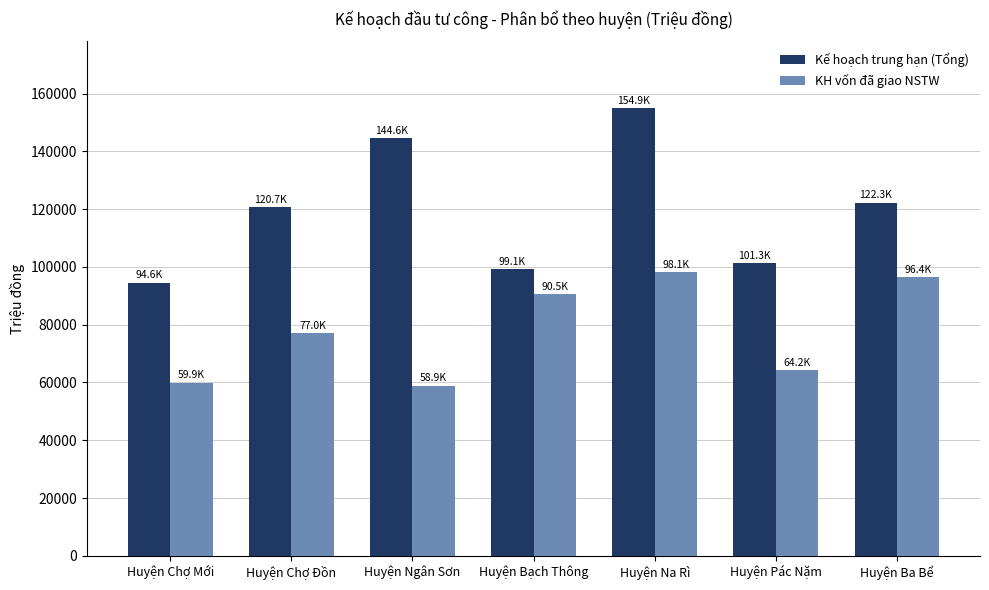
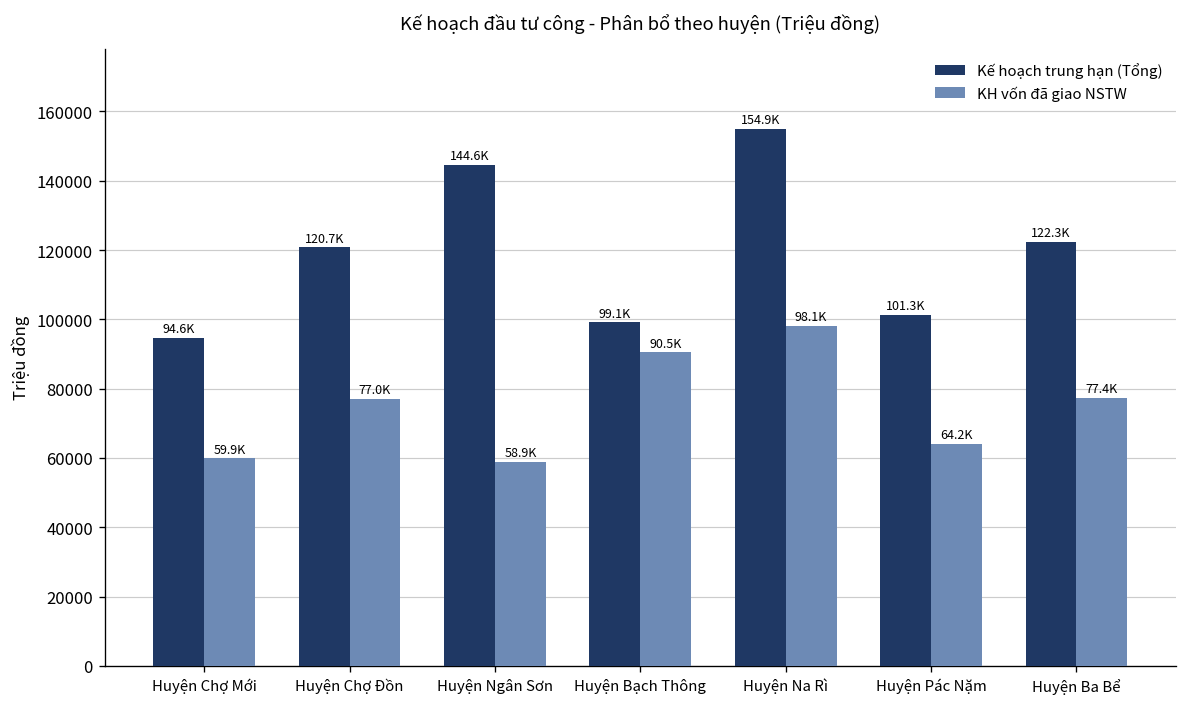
KH vốn đã giao NSTW, Huyện Ba Bể: 96.4K -> 77.4K
